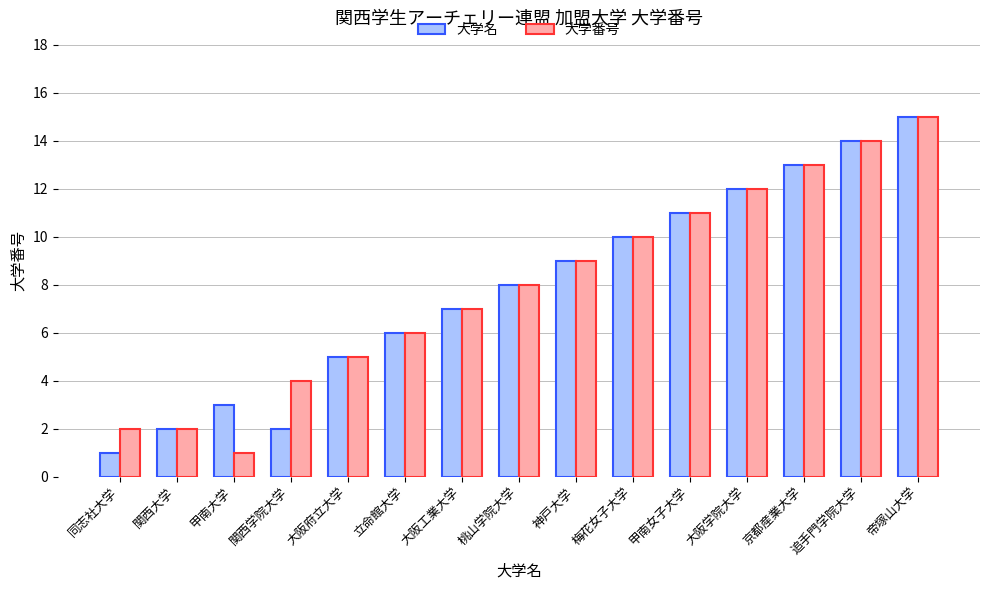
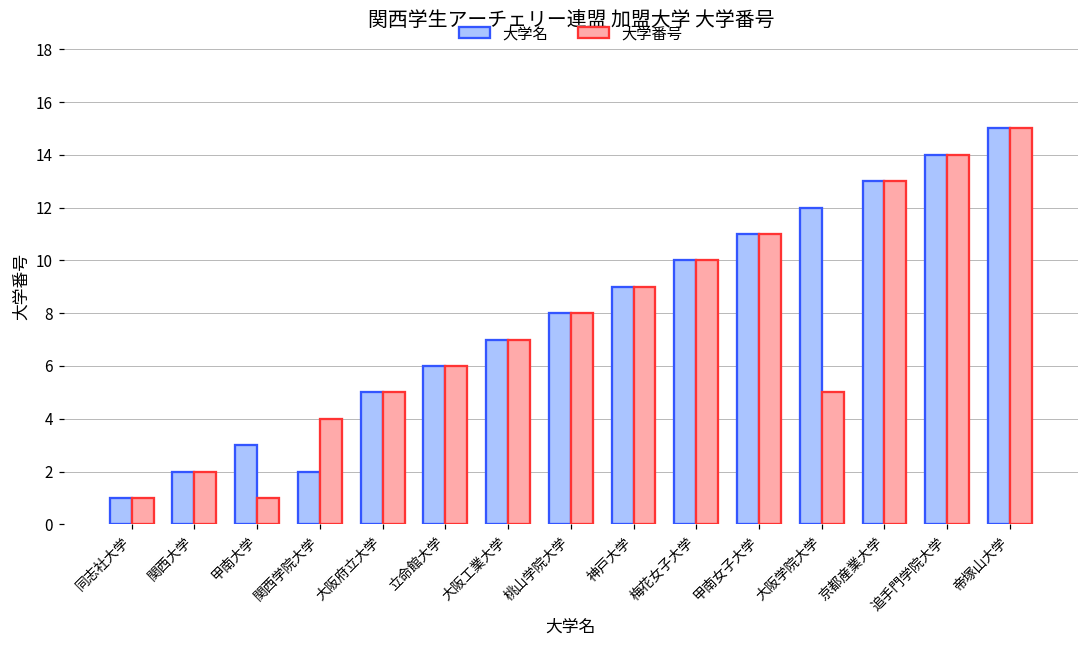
大学番号, 同志社大学: 2 -> 1
大学番号, 大阪学院大学: 12 -> 5
